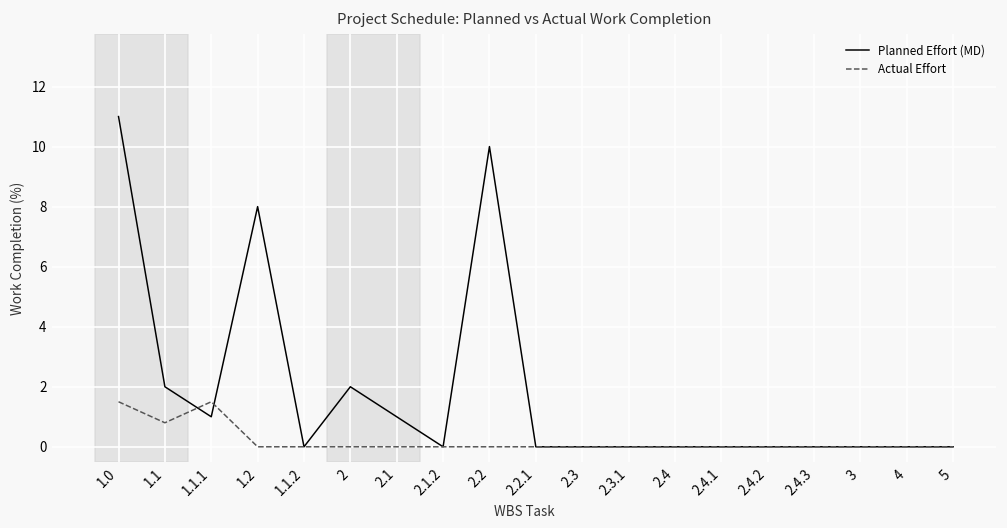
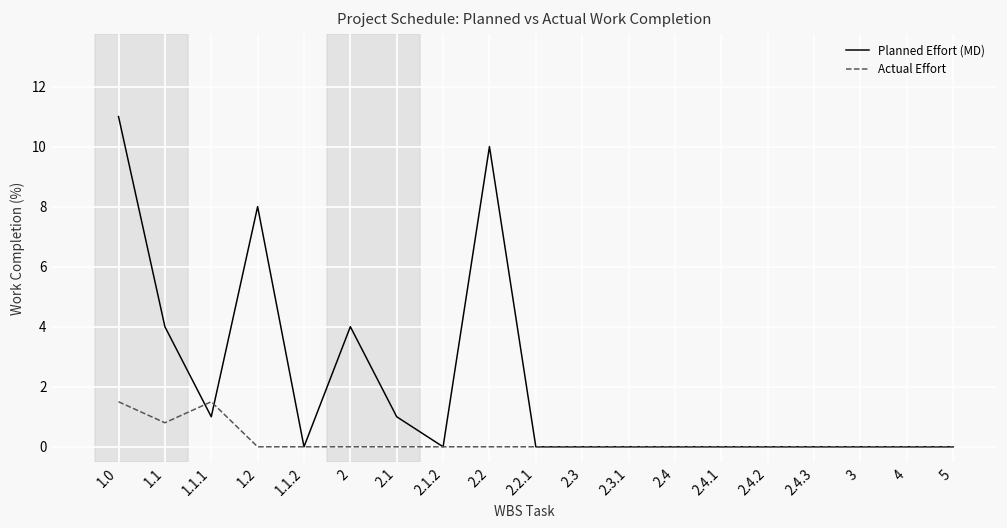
Planned Effort (MD), 1.1: 2 -> 4
Planned Effort (MD), 2: 2 -> 4
